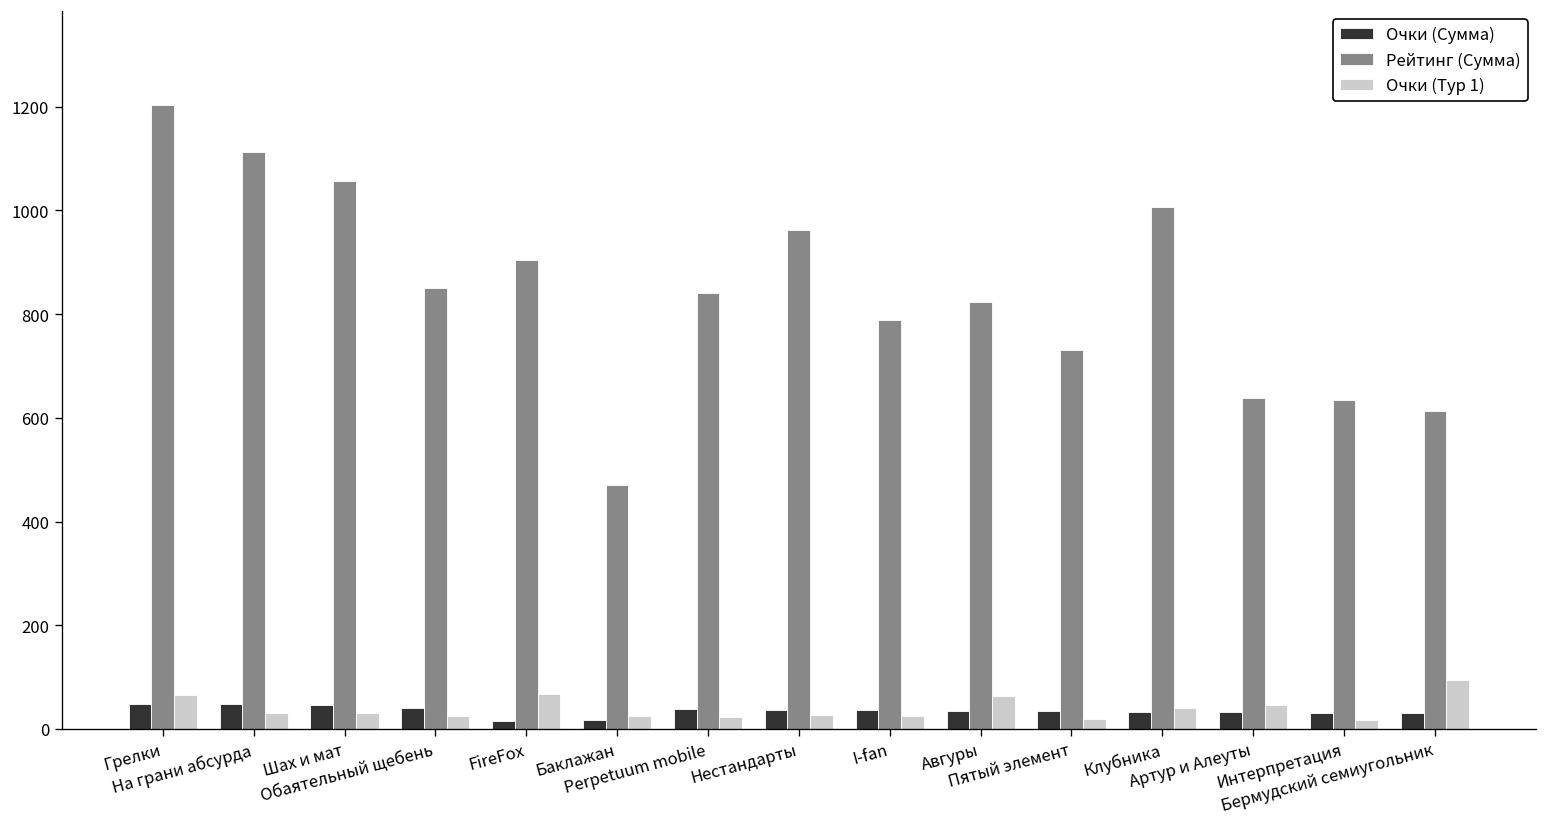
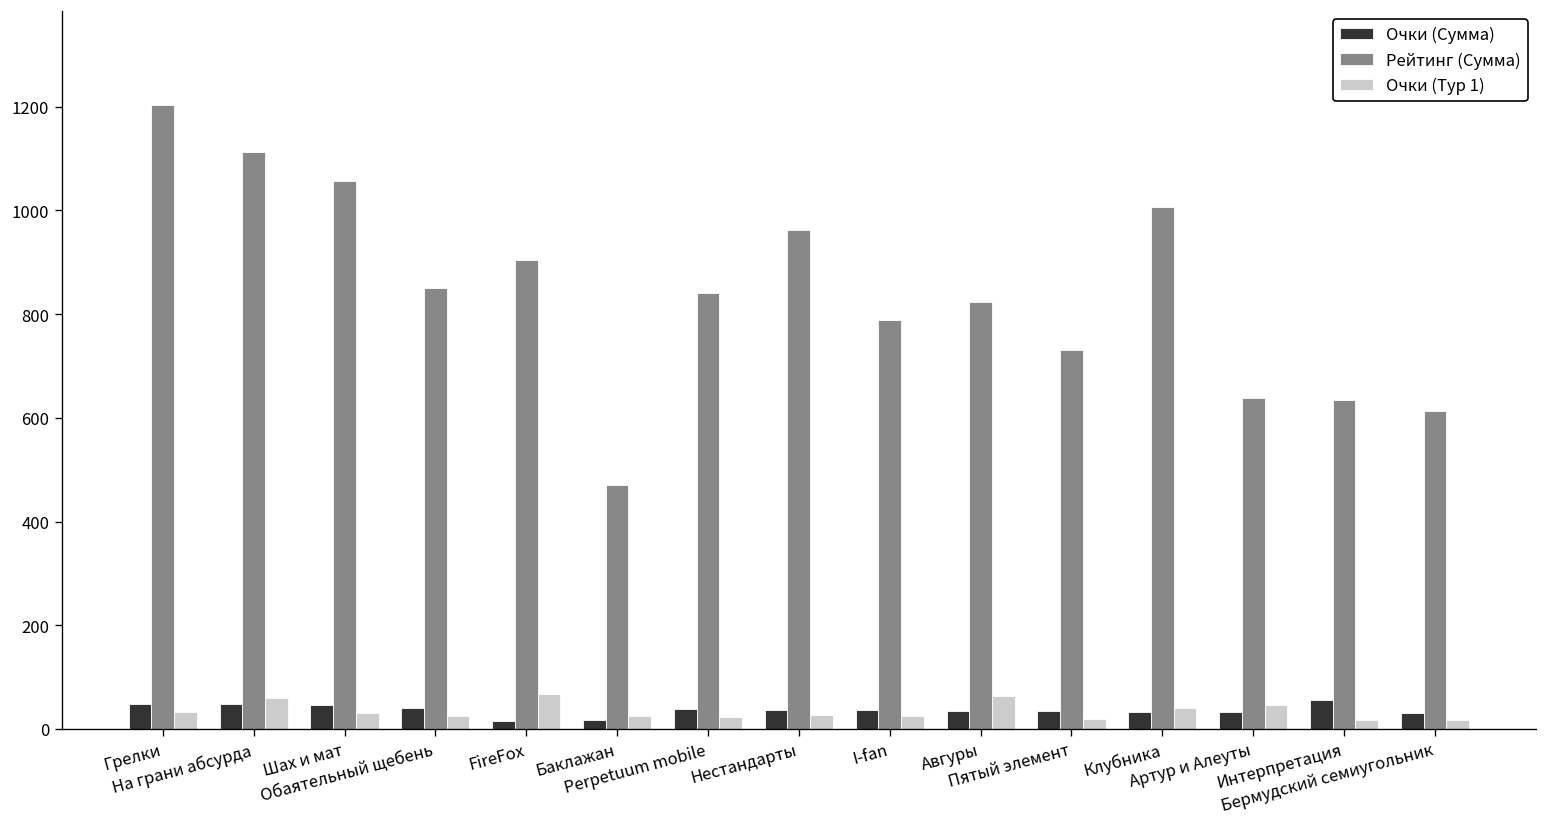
Очки (Тур 1), Грелки: 70 -> 30
Очки (Тур 1), На грани абсурда: 30 -> 60
Очки (Сумма), Интерпретация: 30 -> 60
Очки (Тур 1), Бермудский семиугольник: 90 -> 20
